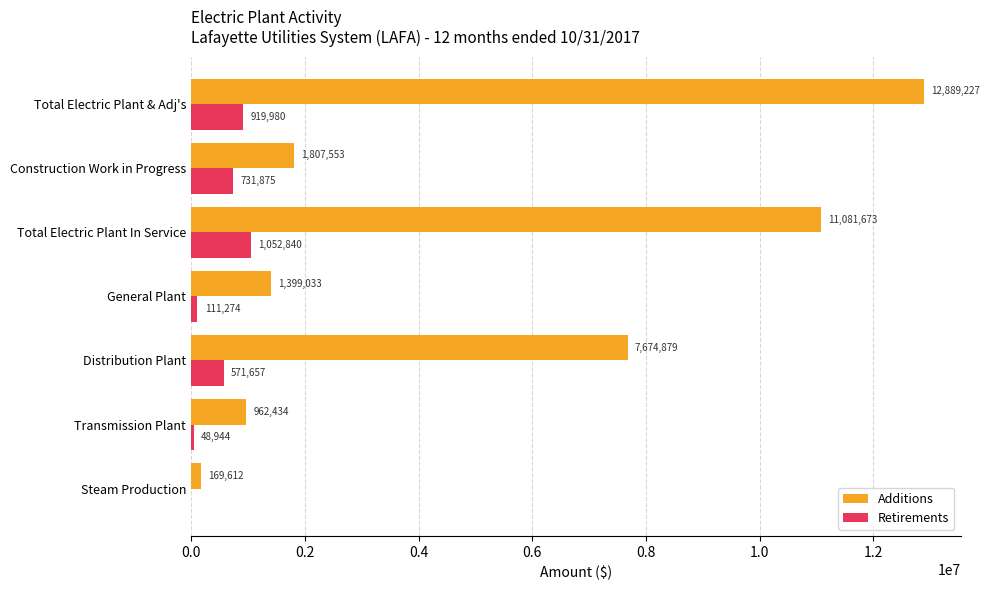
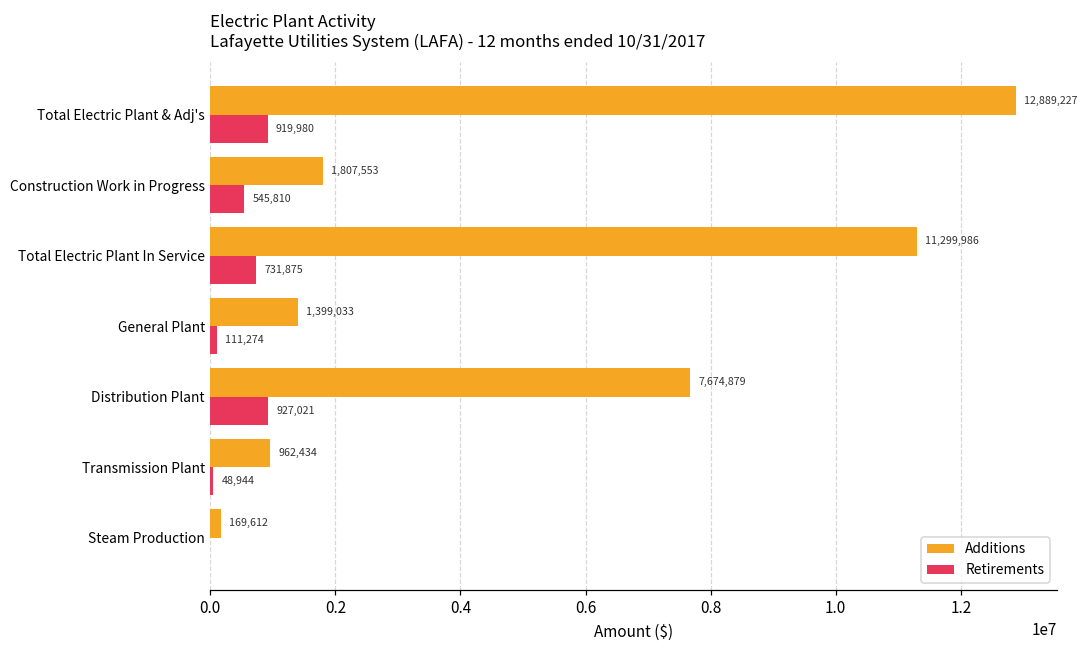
Retirements, Construction Work in Progress: 731,875 -> 545,810
Additions, Total Electric Plant In Service: 11,081,673 -> 11,299,986
Retirements, Total Electric Plant In Service: 1,052,840 -> 731,875
Retirements, Distribution Plant: 571,657 -> 927,021
